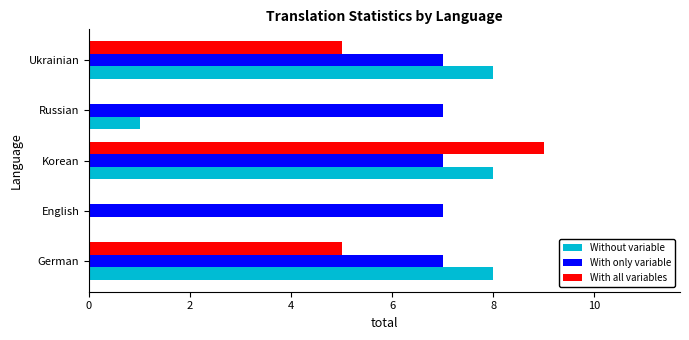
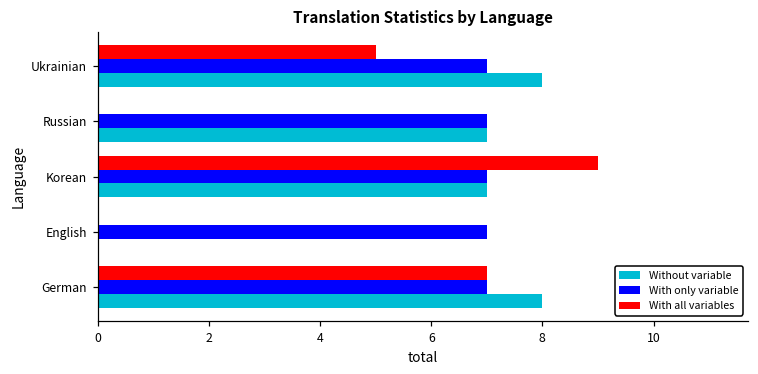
Without variable, Russian: 1 -> 7
Without variable, Korean: 8 -> 7
With all variables, German: 5 -> 7
